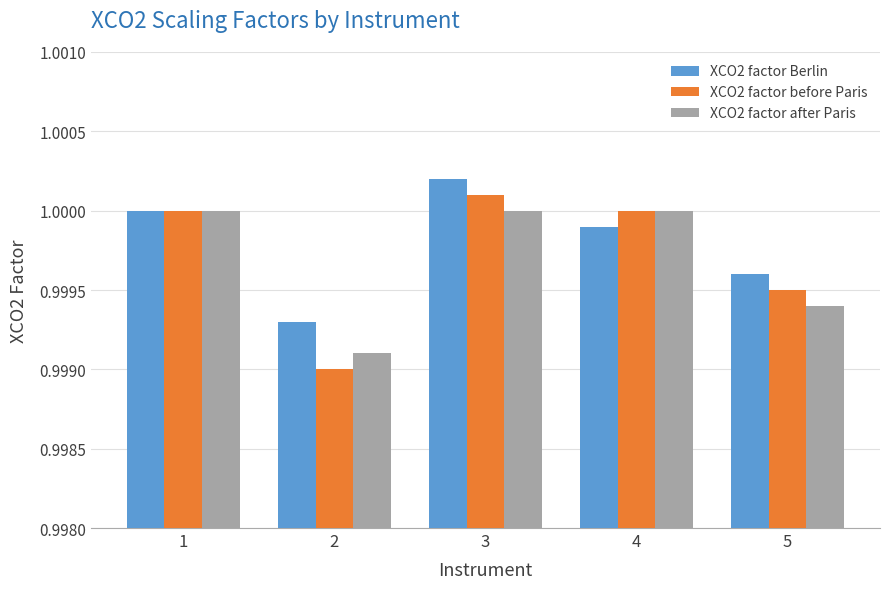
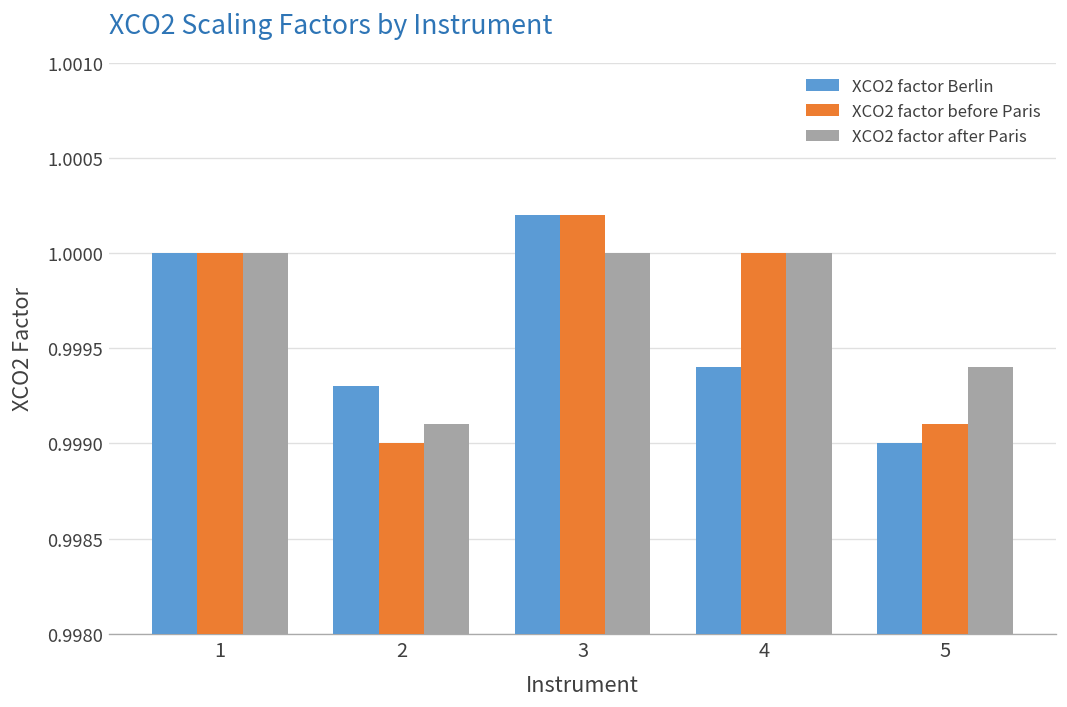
XCO2 factor before Paris, 3: 1.0001 -> 1.0002
XCO2 factor Berlin, 4: 0.9999 -> 0.9994
XCO2 factor Berlin, 5: 0.9996 -> 0.9990
XCO2 factor before Paris, 5: 0.9995 -> 0.9991
